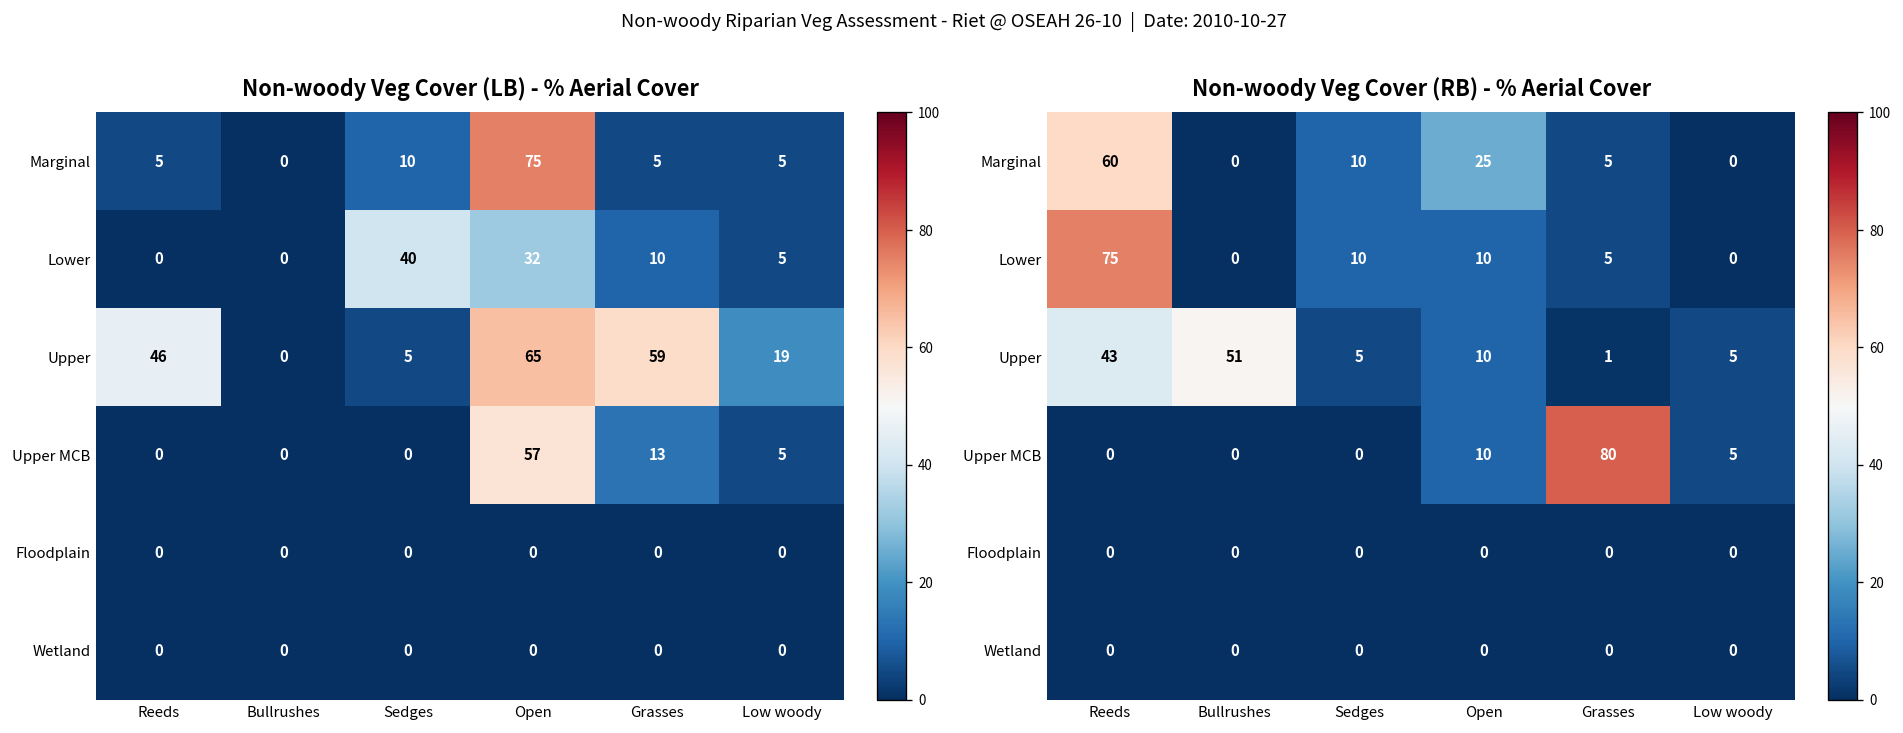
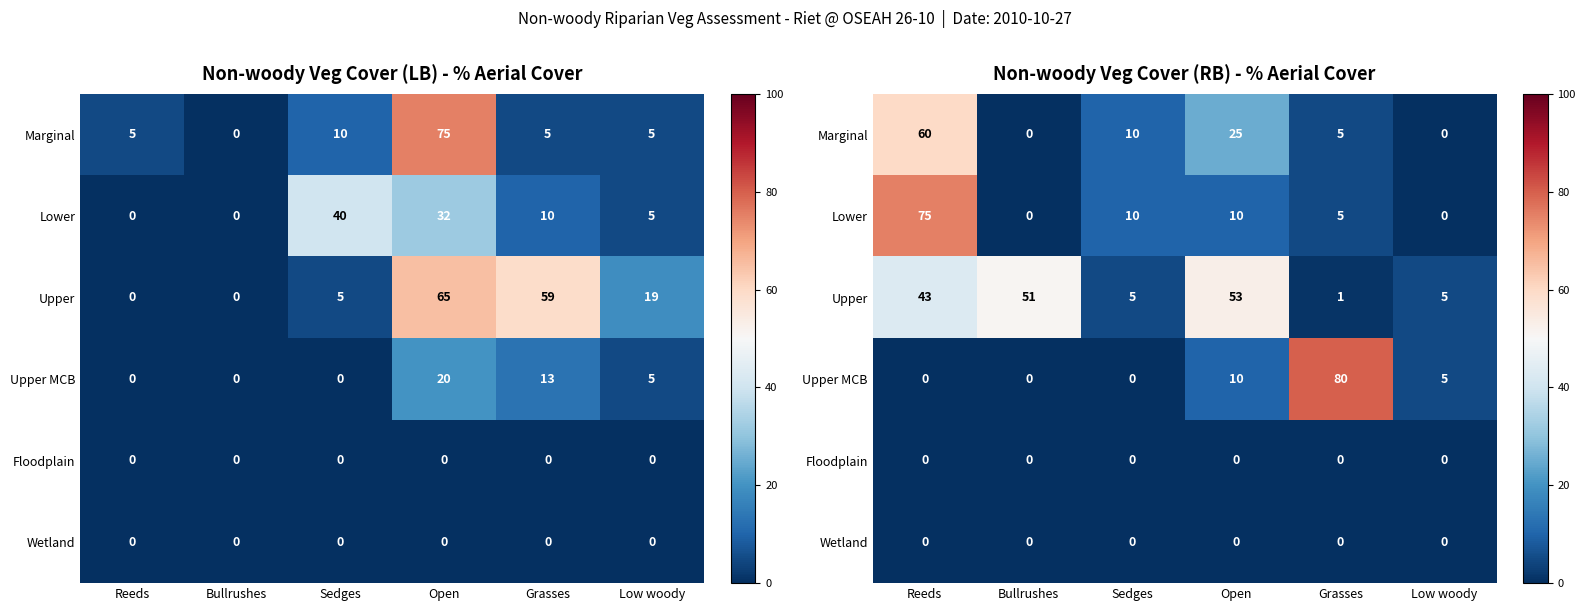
Non-woody Veg Cover (LB) - % Aerial Cover, Upper, Reeds: 46 -> 0
Non-woody Veg Cover (LB) - % Aerial Cover, Upper MCB, Open: 57 -> 20
Non-woody Veg Cover (RB) - % Aerial Cover, Upper, Open: 10 -> 53
